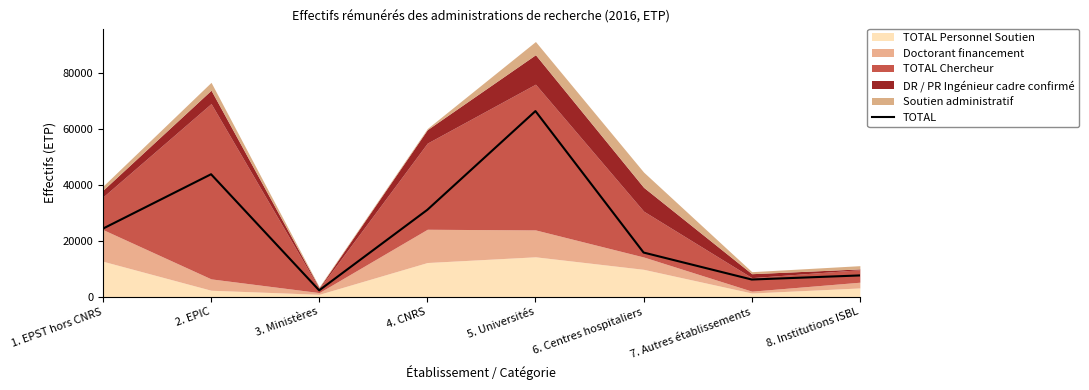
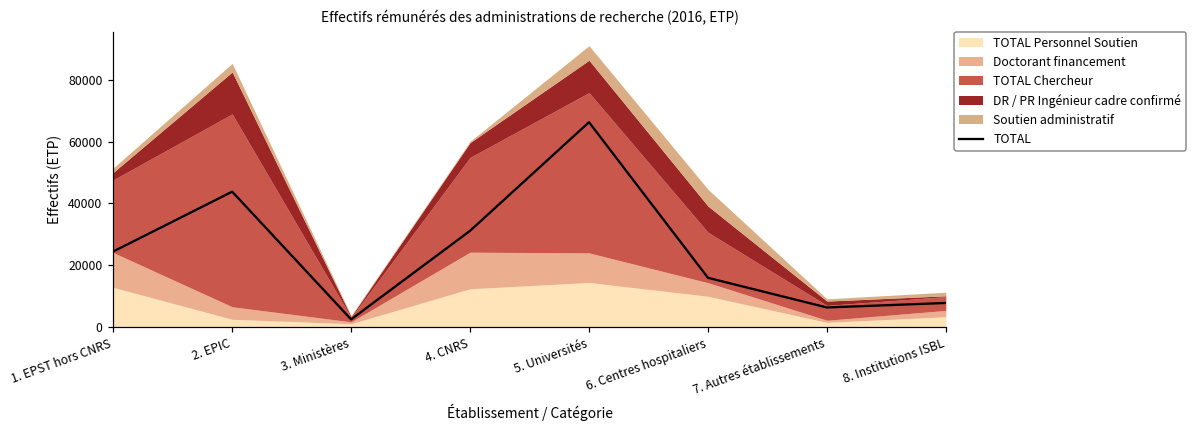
TOTAL Chercheur, 1. EPST hors CNRS: 12000 -> 24000
DR / PR Ingénieur cadre confirmé, 2. EPIC: 5000 -> 14000
